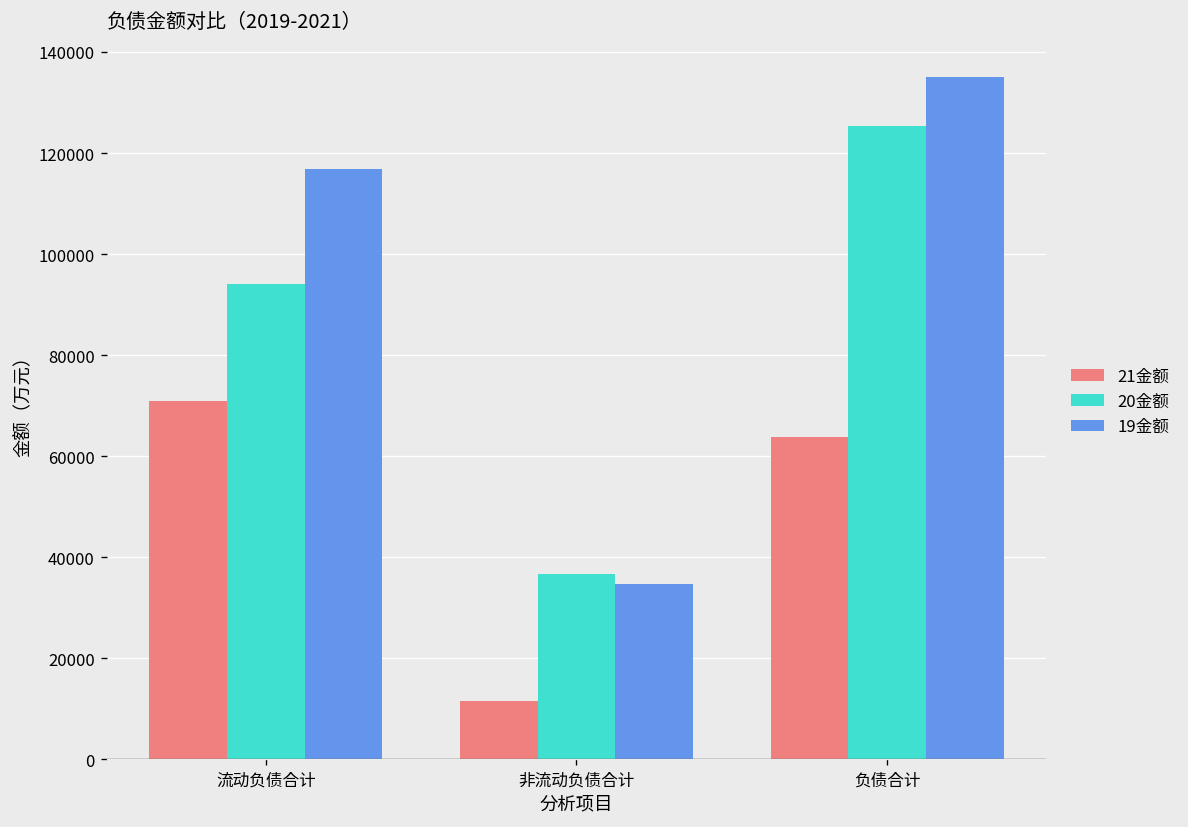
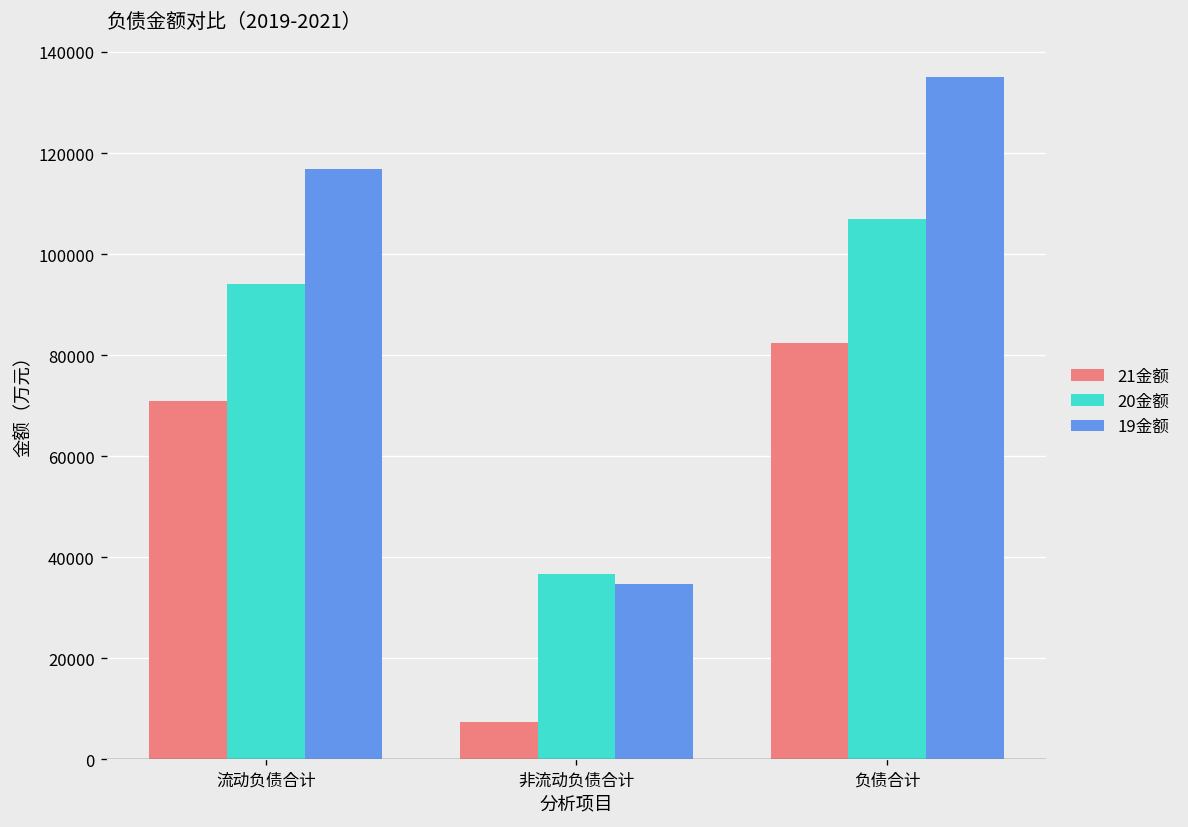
21金额, 非流动负债合计: 12000 -> 8000
21金额, 负债合计: 64000 -> 82000
20金额, 负债合计: 125000 -> 107000
